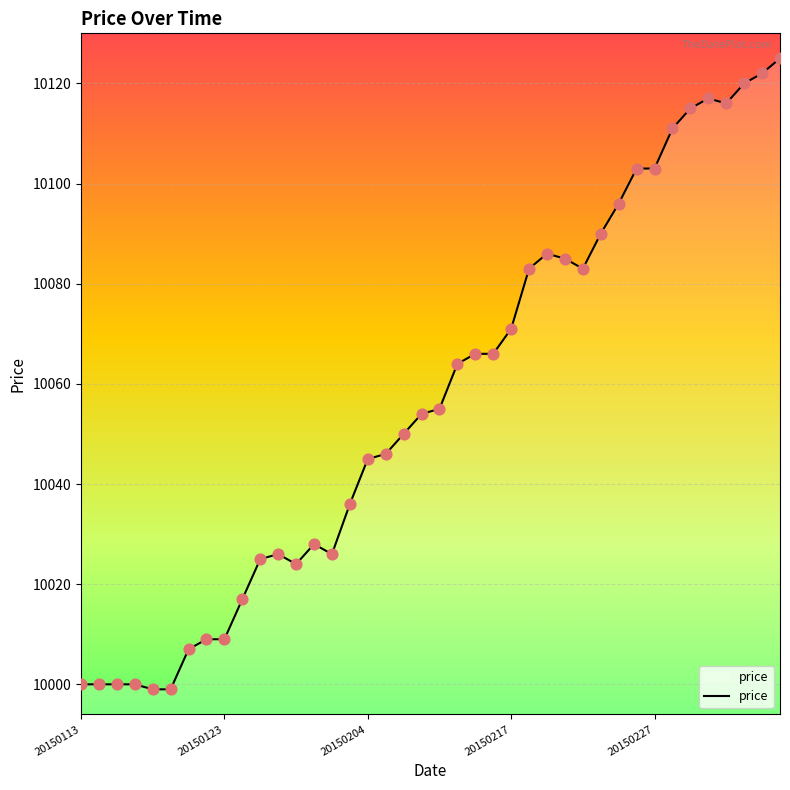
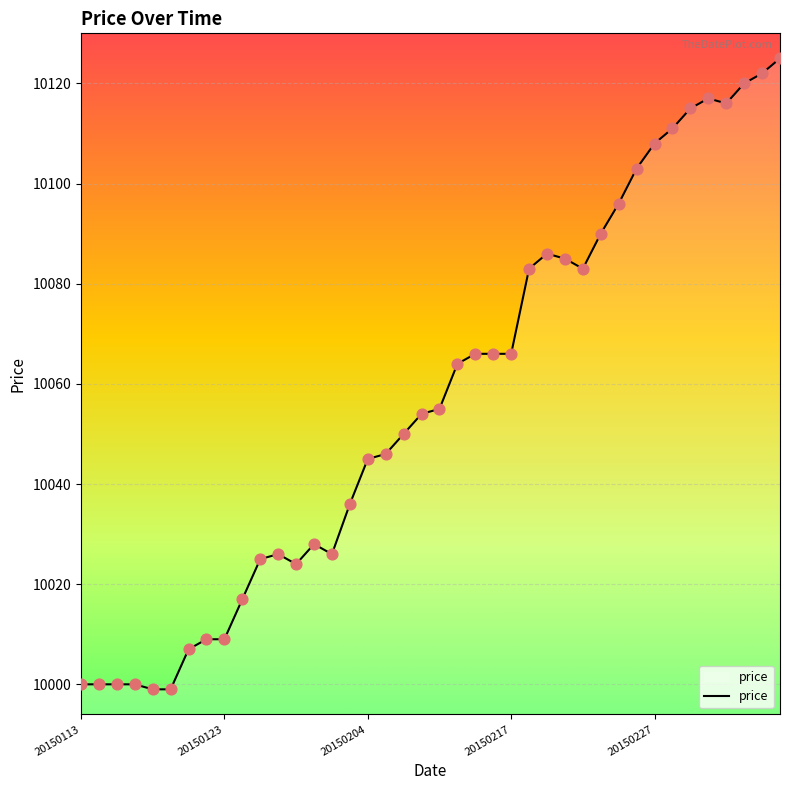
20150217: 10071 -> 10066
20150227: 10103 -> 10108
